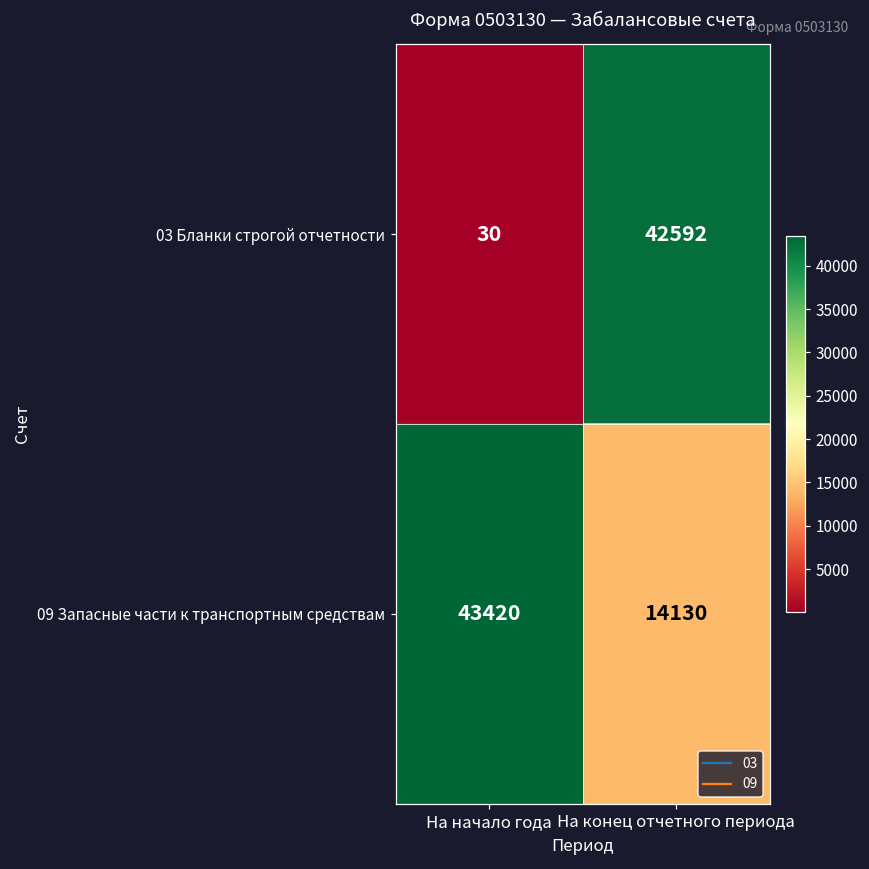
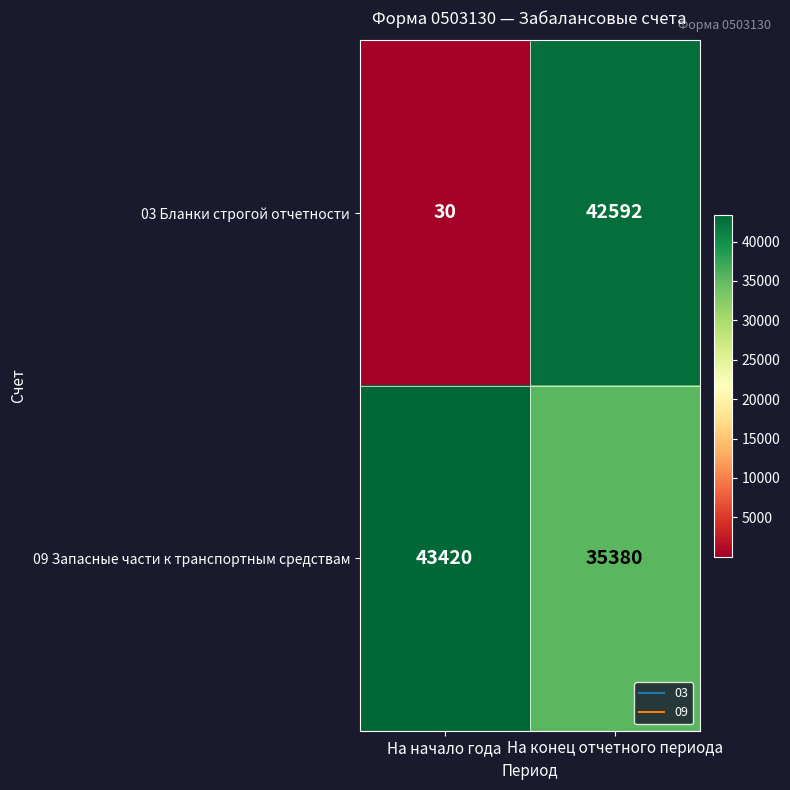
09 Запасные части к транспортным средствам, На конец отчетного периода: 14130 -> 35380
